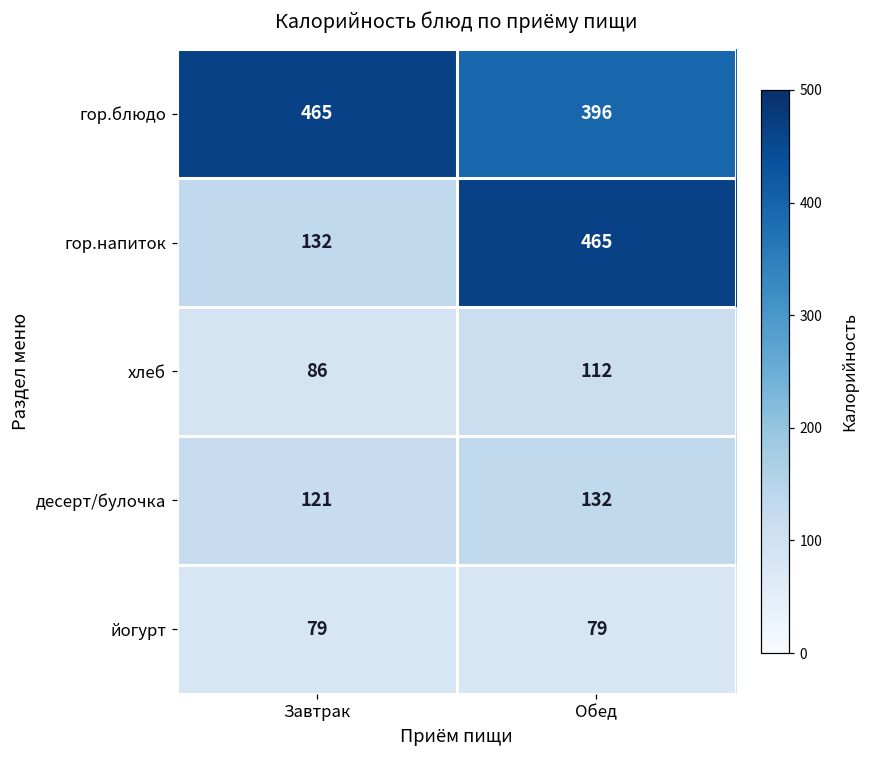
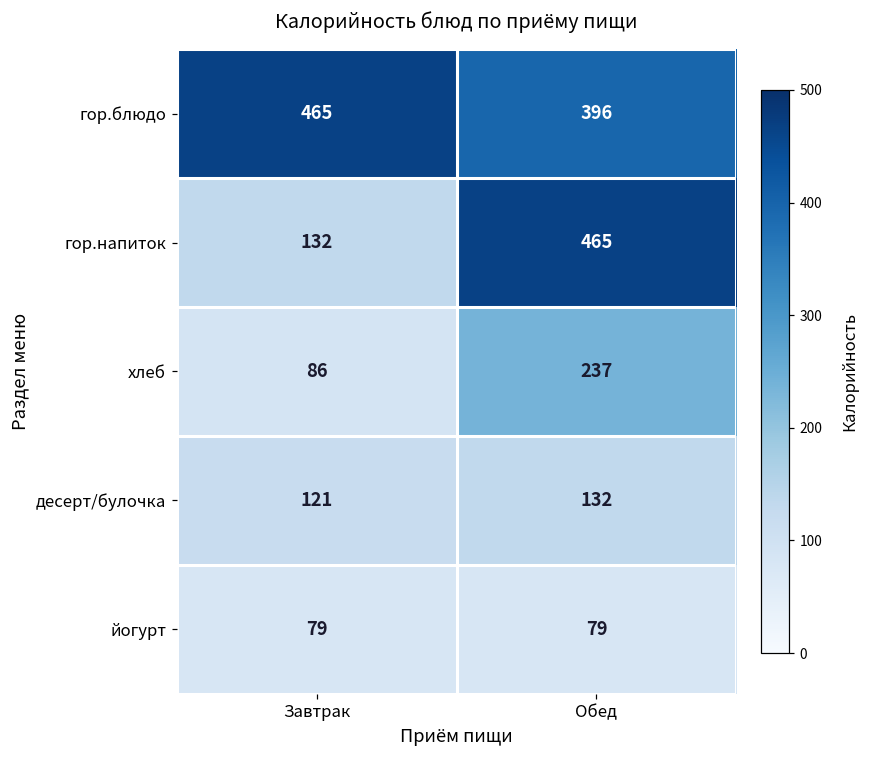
хлеб, Обед: 112 -> 237
